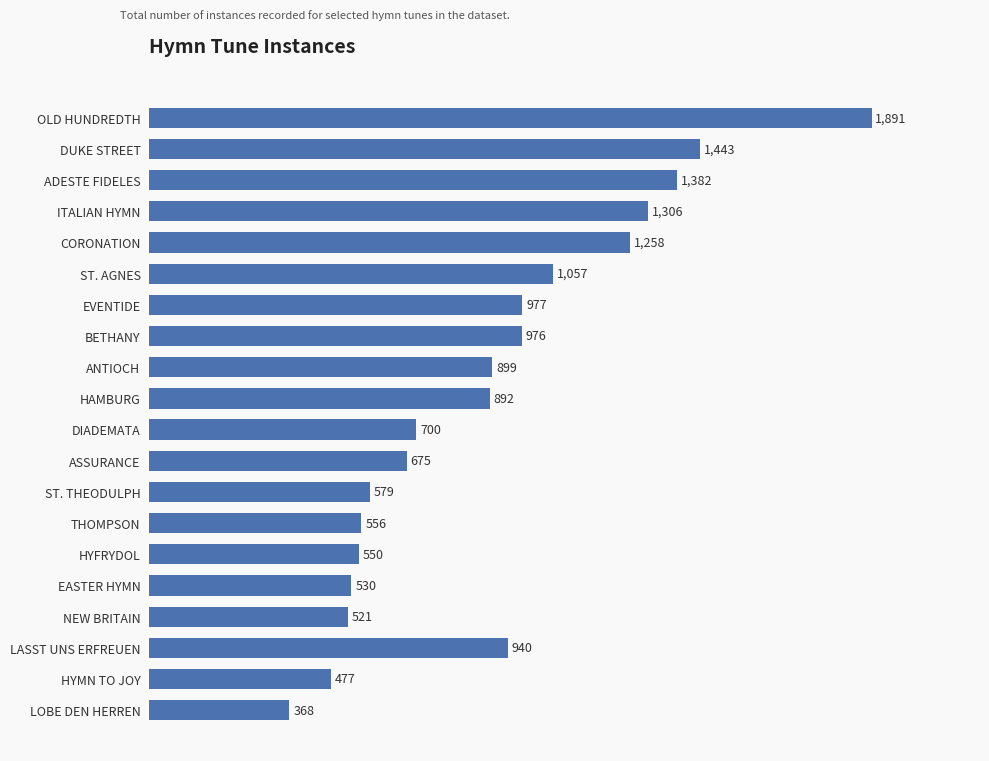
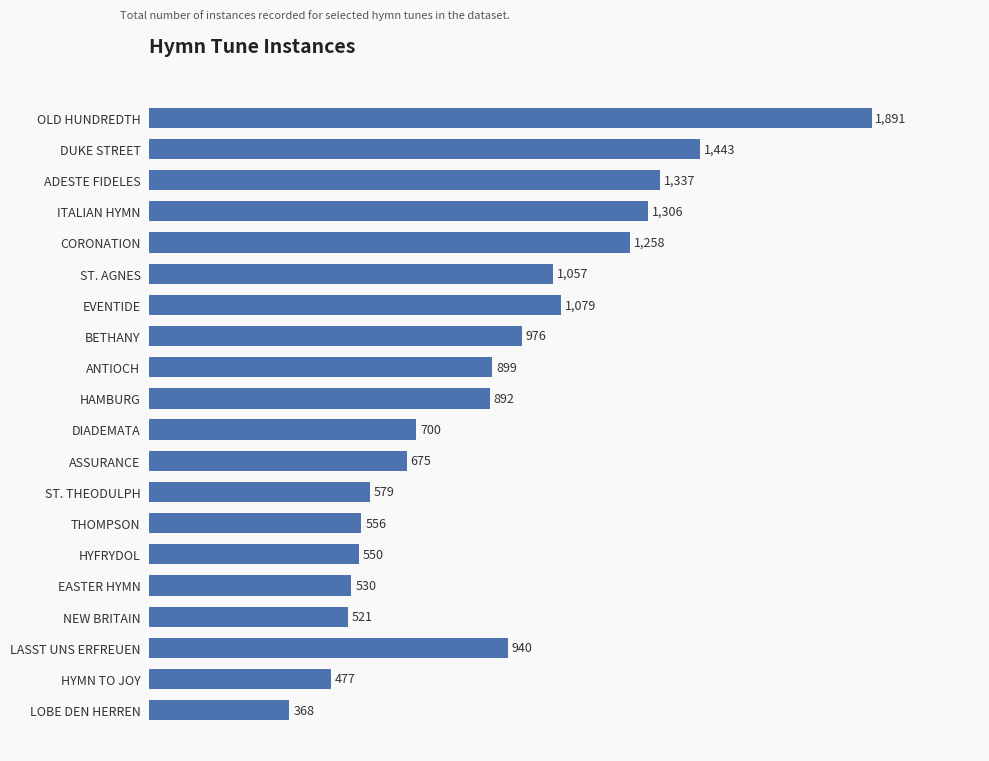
ADESTE FIDELES: 1,382 -> 1,337
EVENTIDE: 977 -> 1,079
